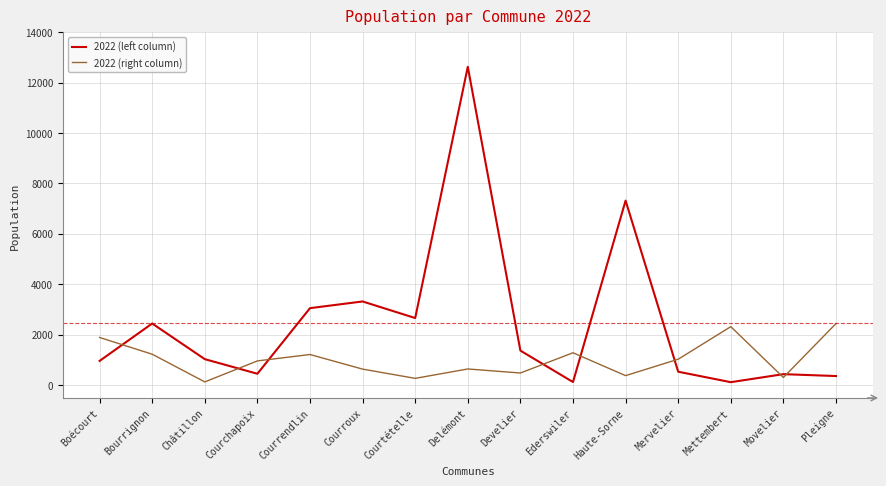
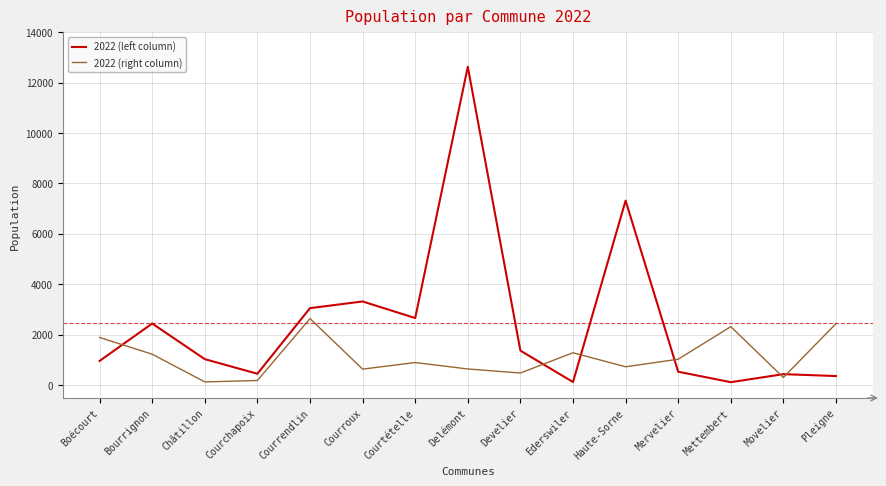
2022 (right column), Courchapoix: 1000 -> 200
2022 (right column), Courrendlin: 1200 -> 2600
2022 (right column), Courtételle: 300 -> 900
2022 (right column), Haute-Sorne: 400 -> 700
